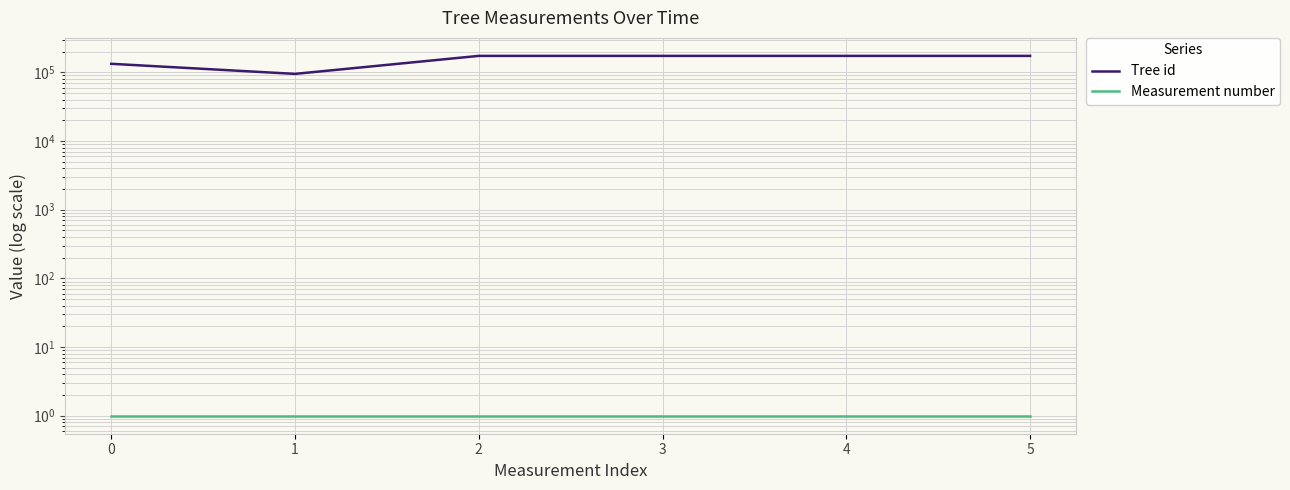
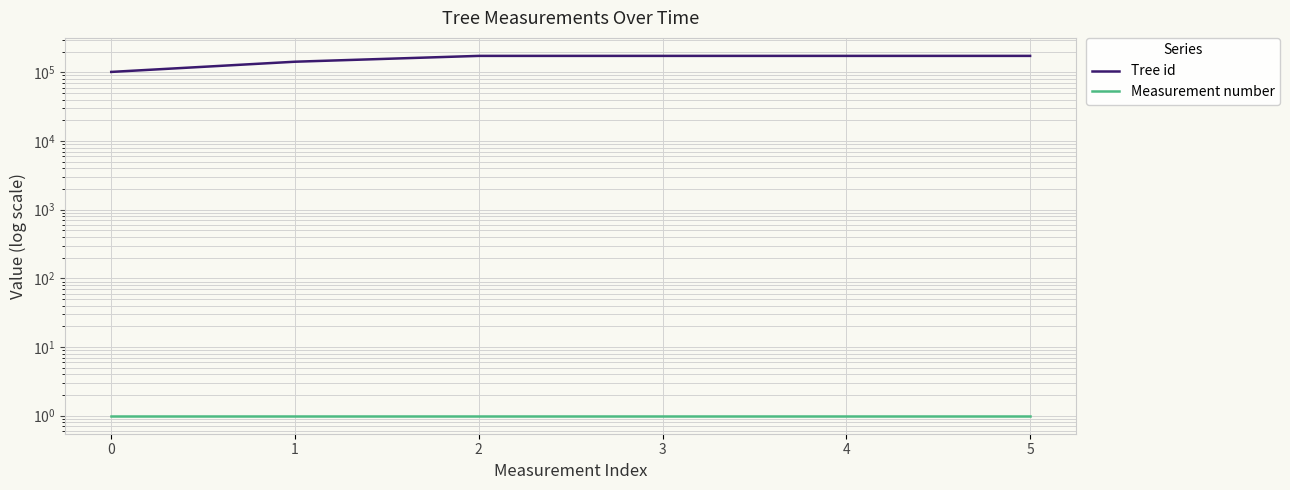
Tree id, 0: 130000 -> 100000
Tree id, 1: 90000 -> 140000
